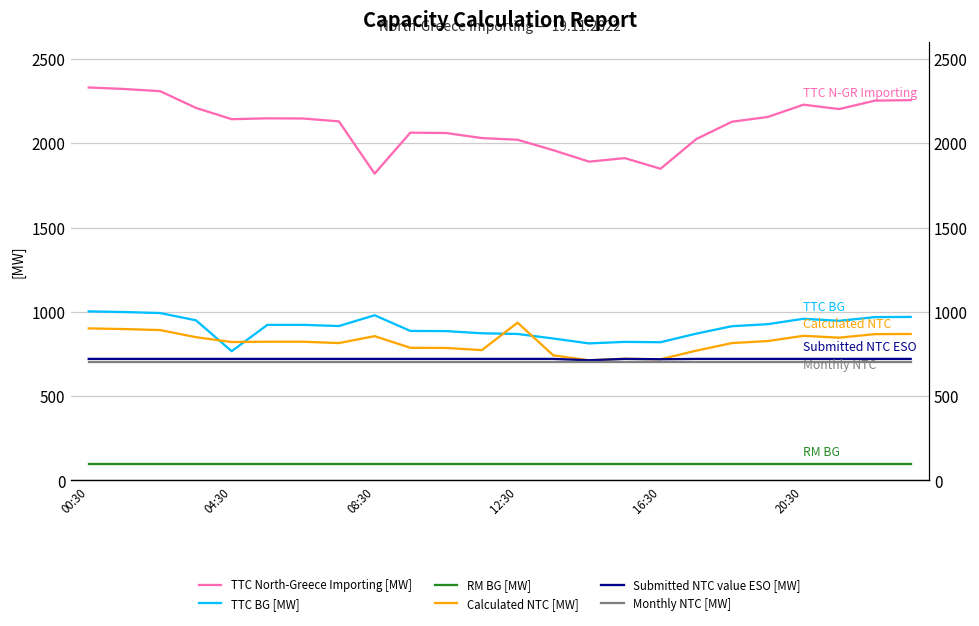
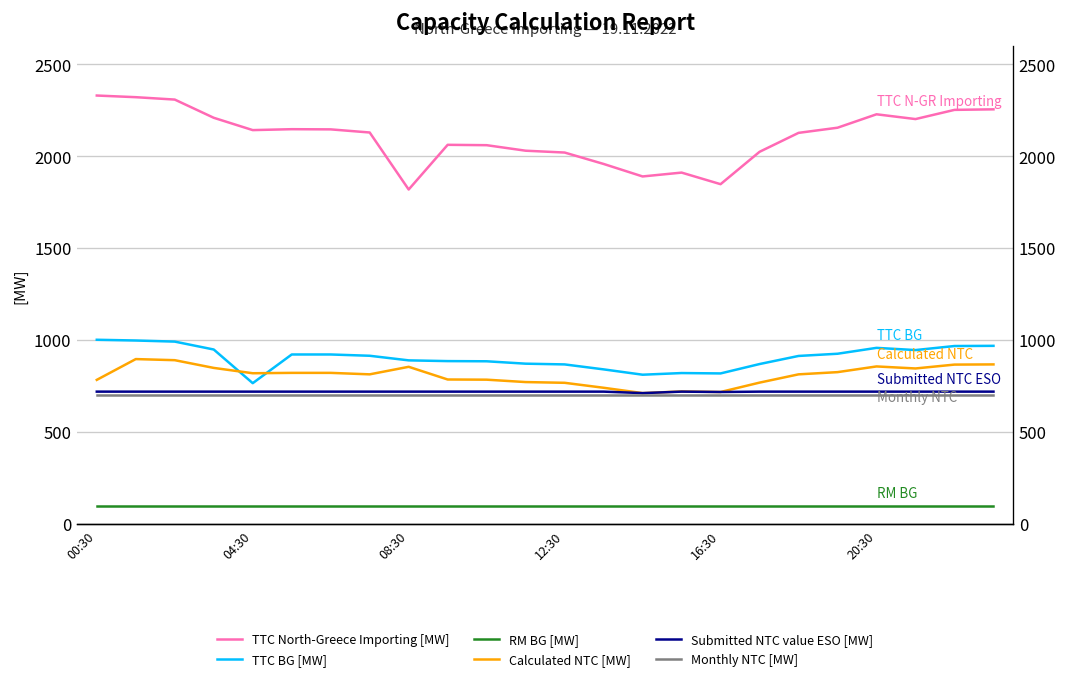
Calculated NTC [MW], 00:30: 900 -> 790
TTC BG [MW], 08:30: 980 -> 890
Calculated NTC [MW], 12:30: 940 -> 770
